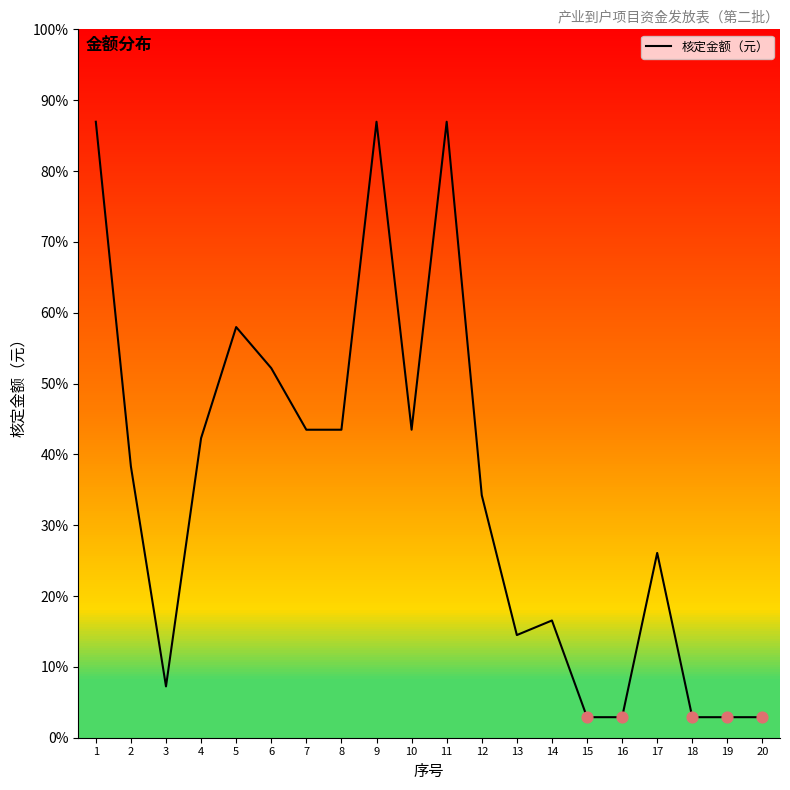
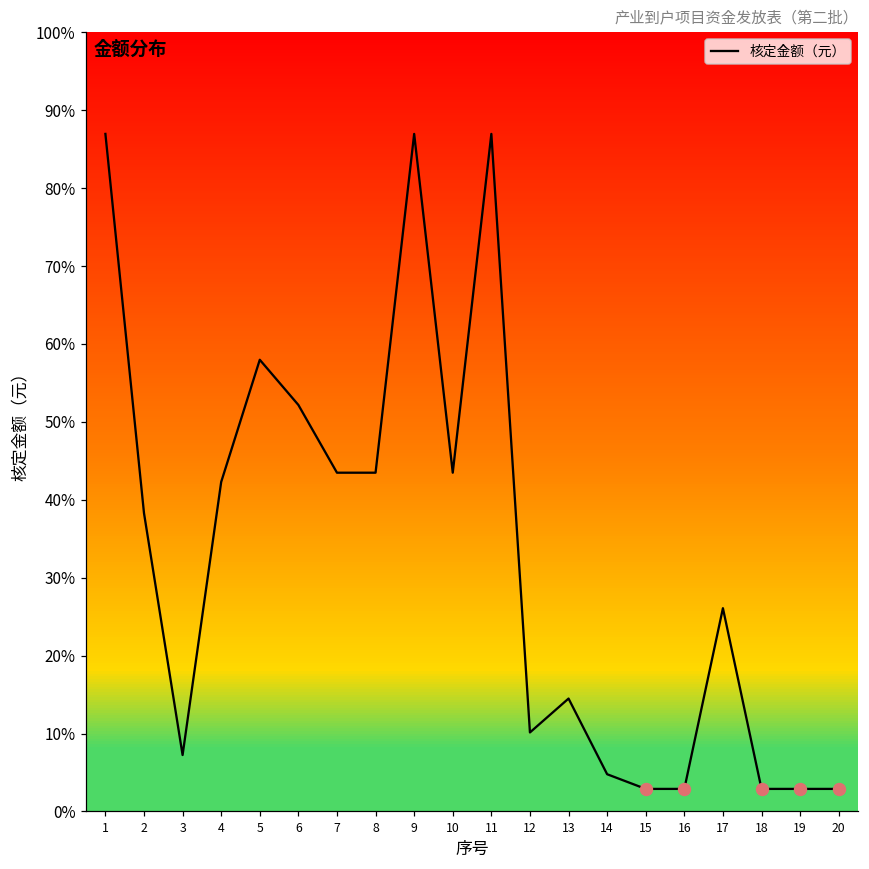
核定金额（元）, 12: 34% -> 10%
核定金额（元）, 14: 17% -> 5%
